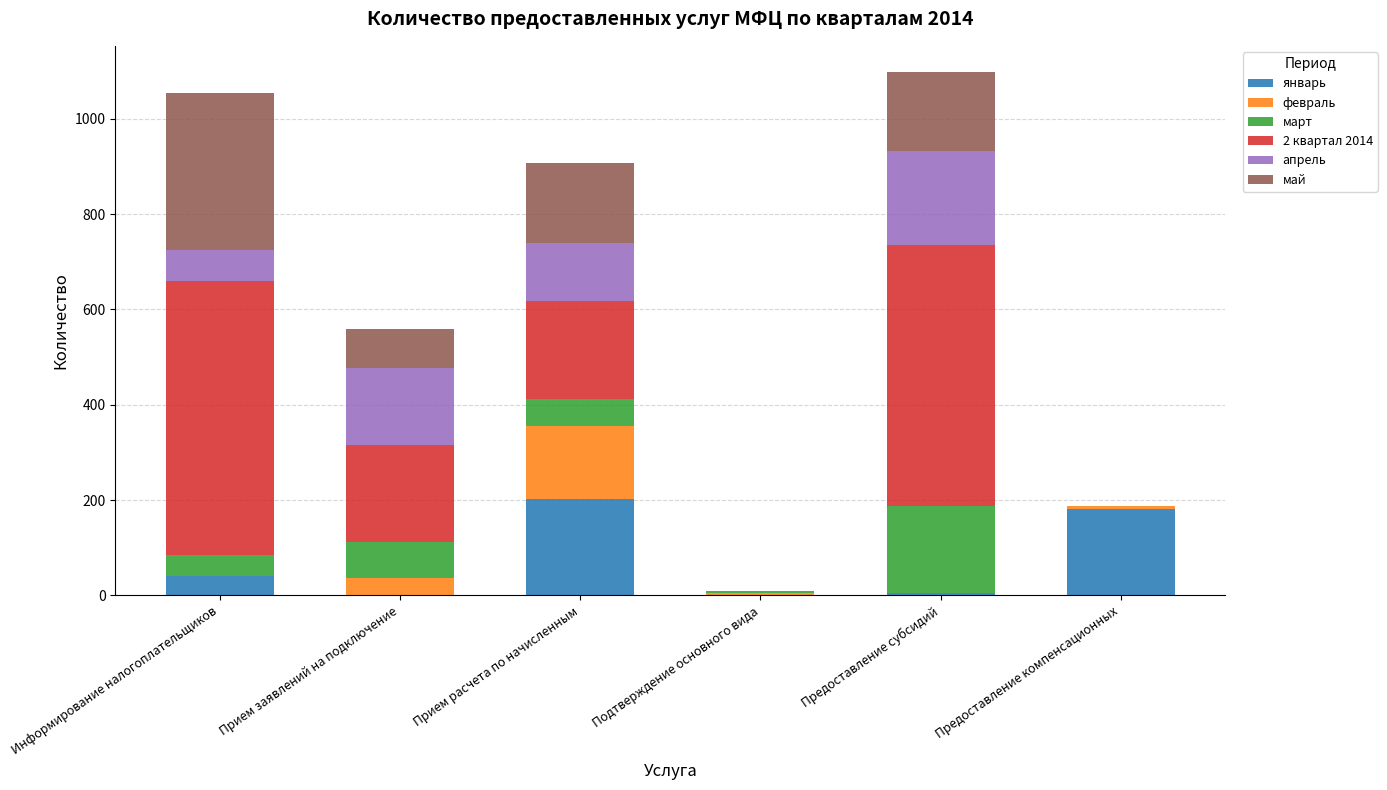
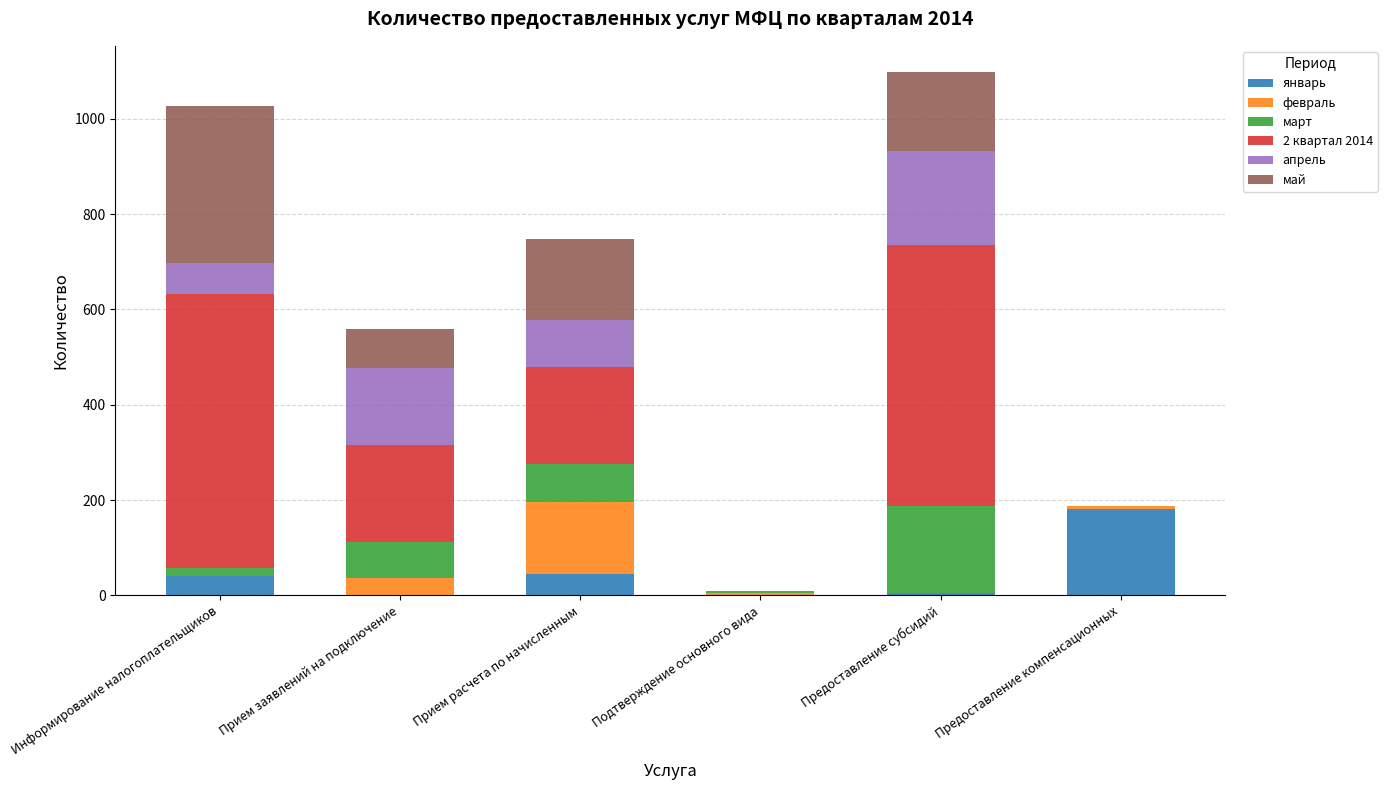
март, Информирование налогоплательщиков: 40 -> 20
январь, Прием расчета по начисленным: 200 -> 40
март, Прием расчета по начисленным: 60 -> 80
апрель, Прием расчета по начисленным: 120 -> 100
